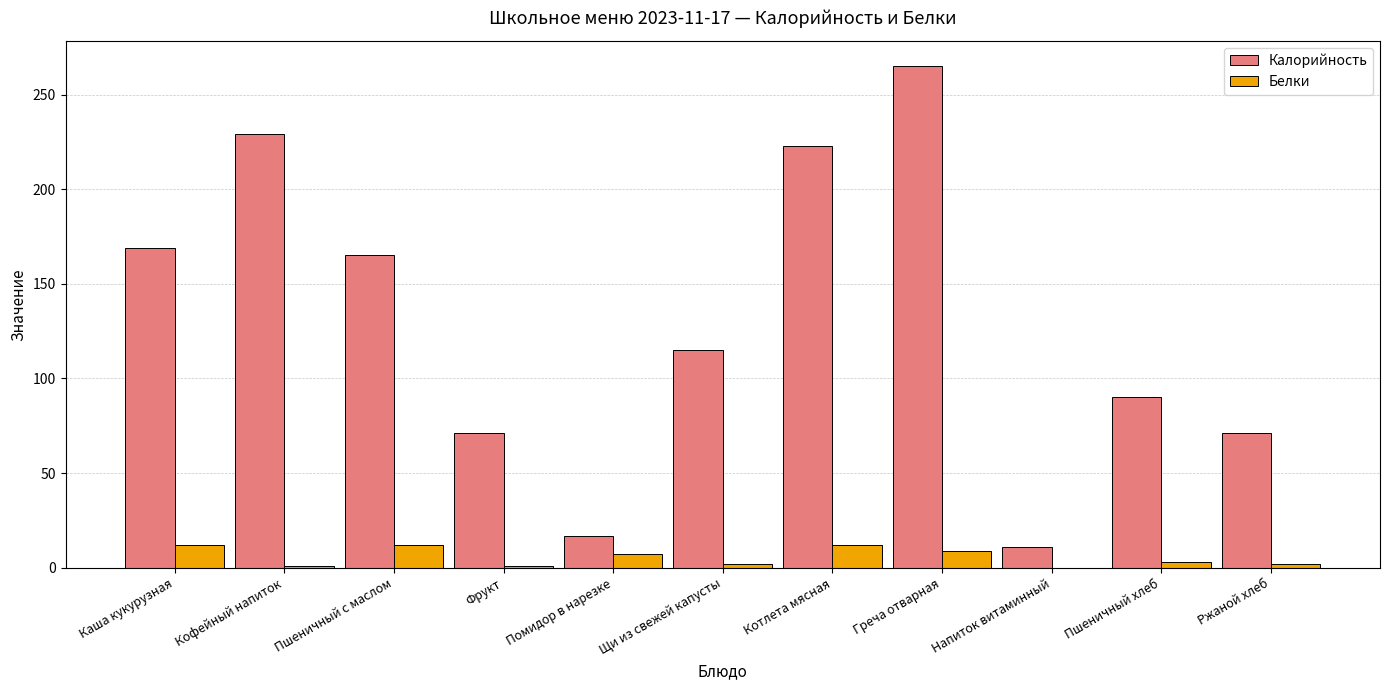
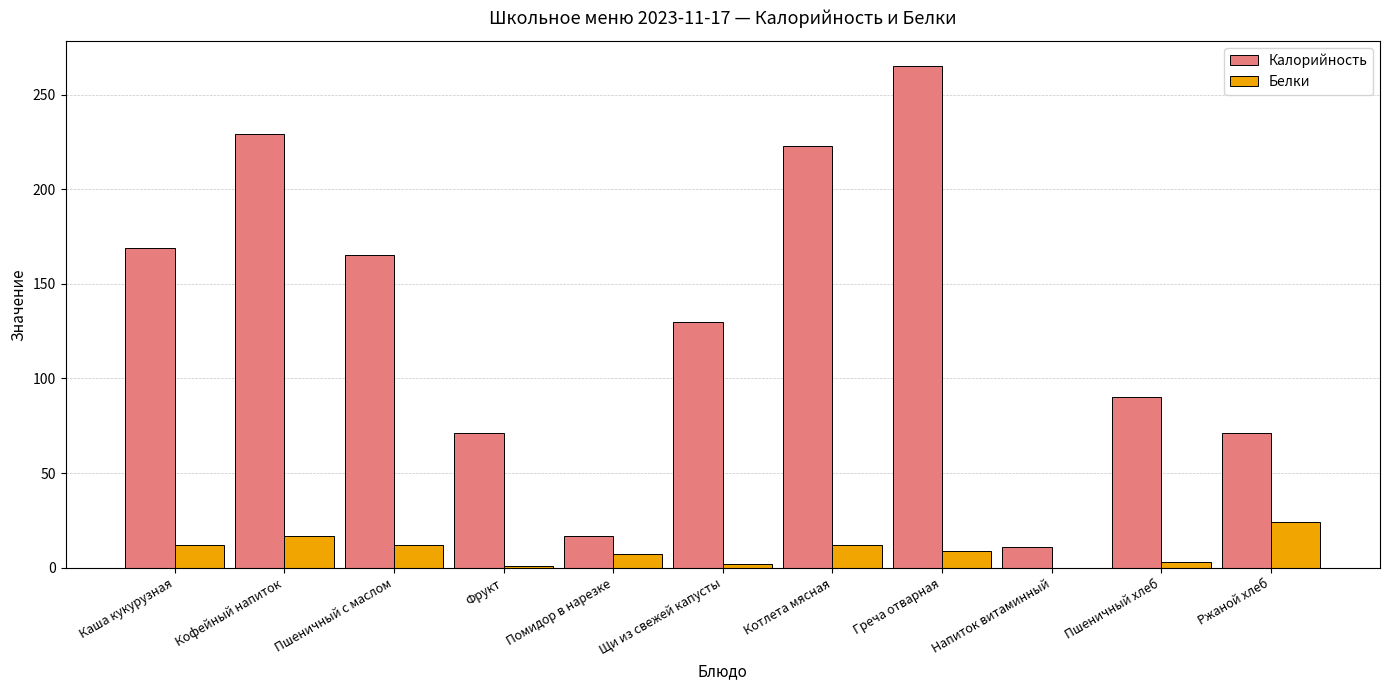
Белки, Кофейный напиток: 1 -> 17
Калорийность, Щи из свежей капусты: 115 -> 130
Белки, Ржаной хлеб: 2 -> 24
